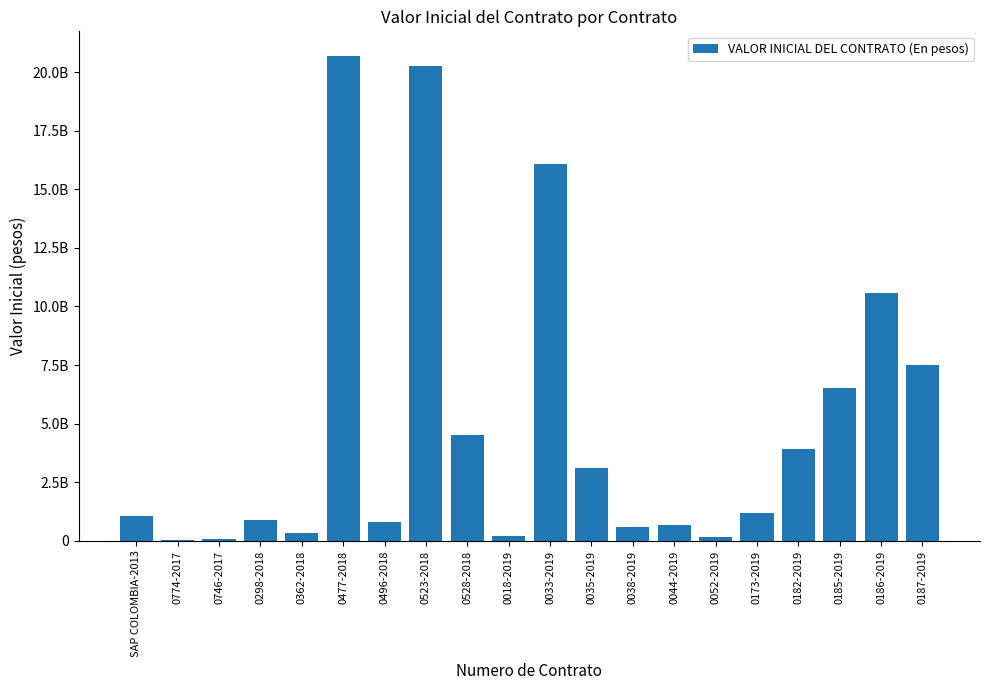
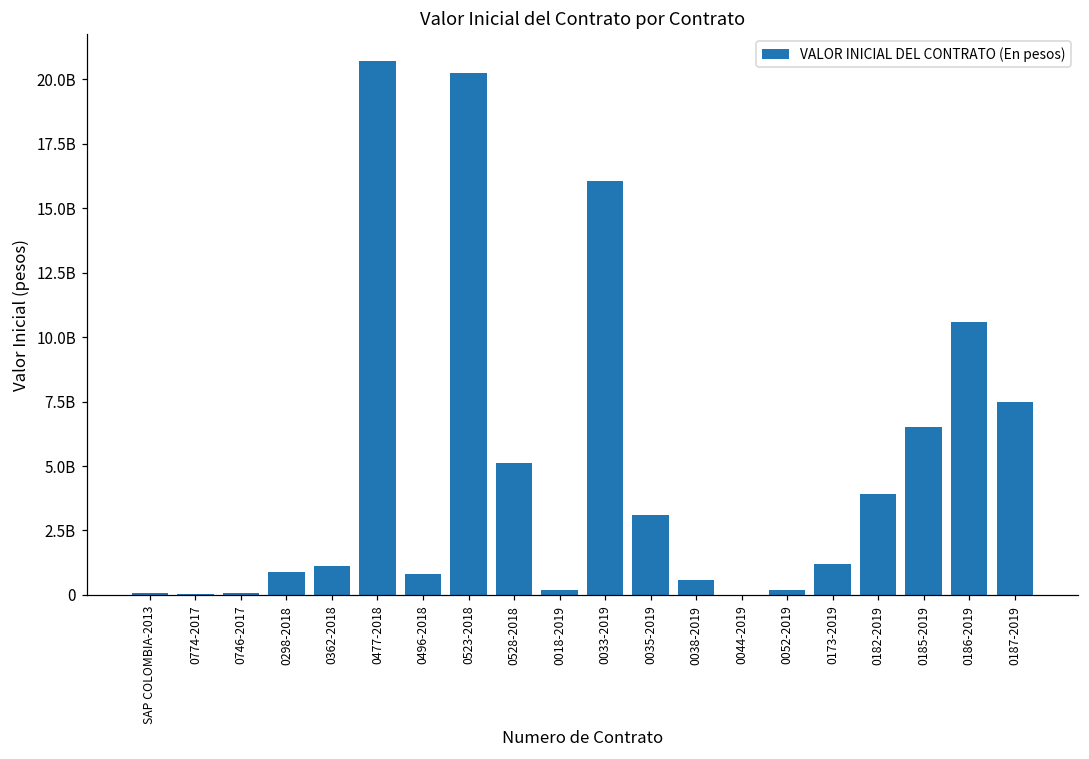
SAP COLOMBIA-2013: 1000000000 -> 100000000
0362-2018: 300000000 -> 1100000000
0528-2018: 4500000000 -> 5100000000
0044-2019: 700000000 -> 0
